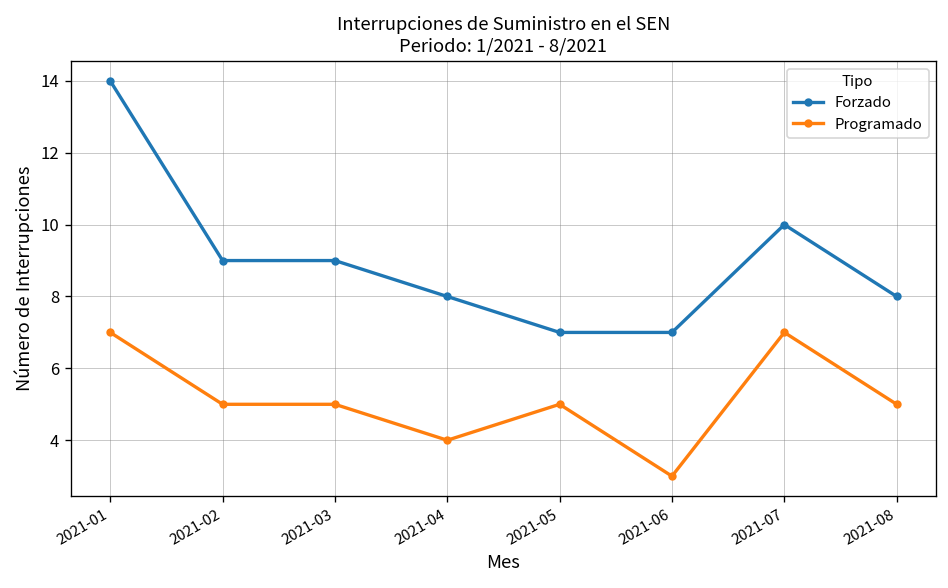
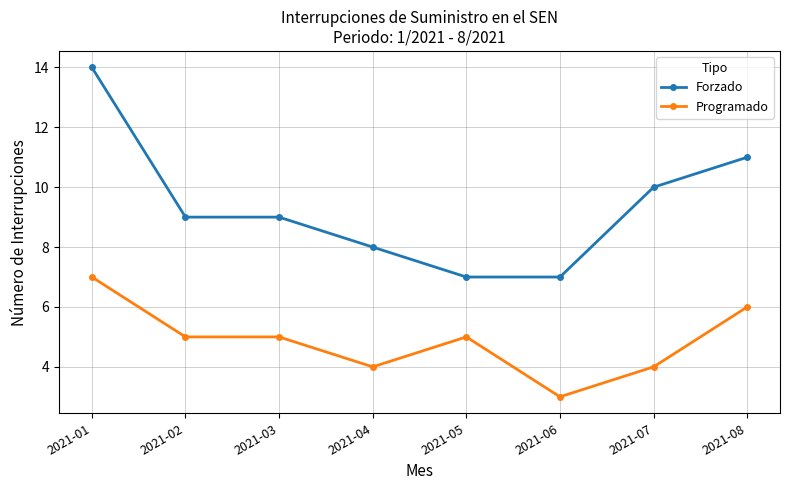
Programado, 2021-07: 7 -> 4
Forzado, 2021-08: 8 -> 11
Programado, 2021-08: 5 -> 6
